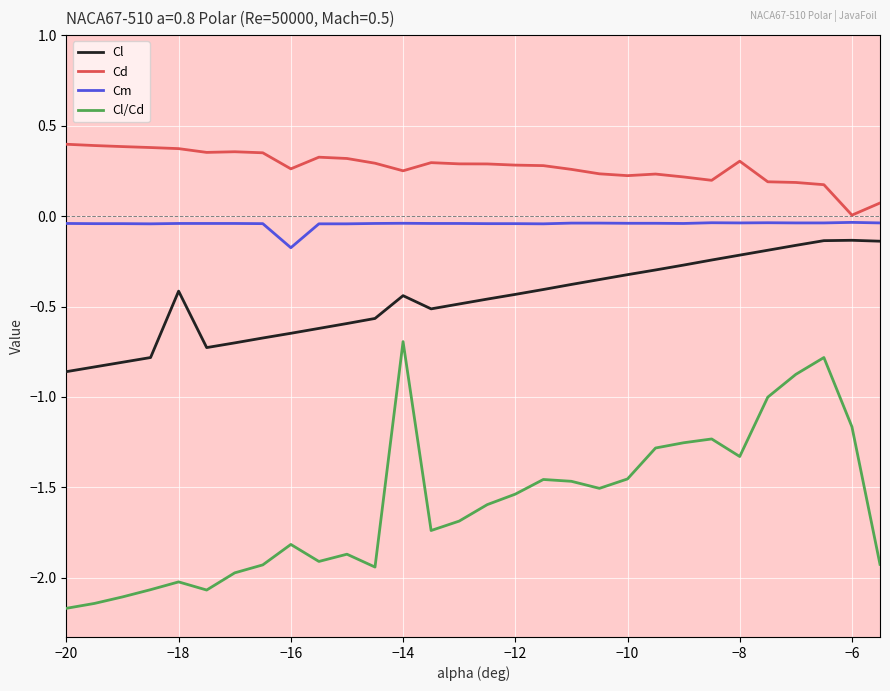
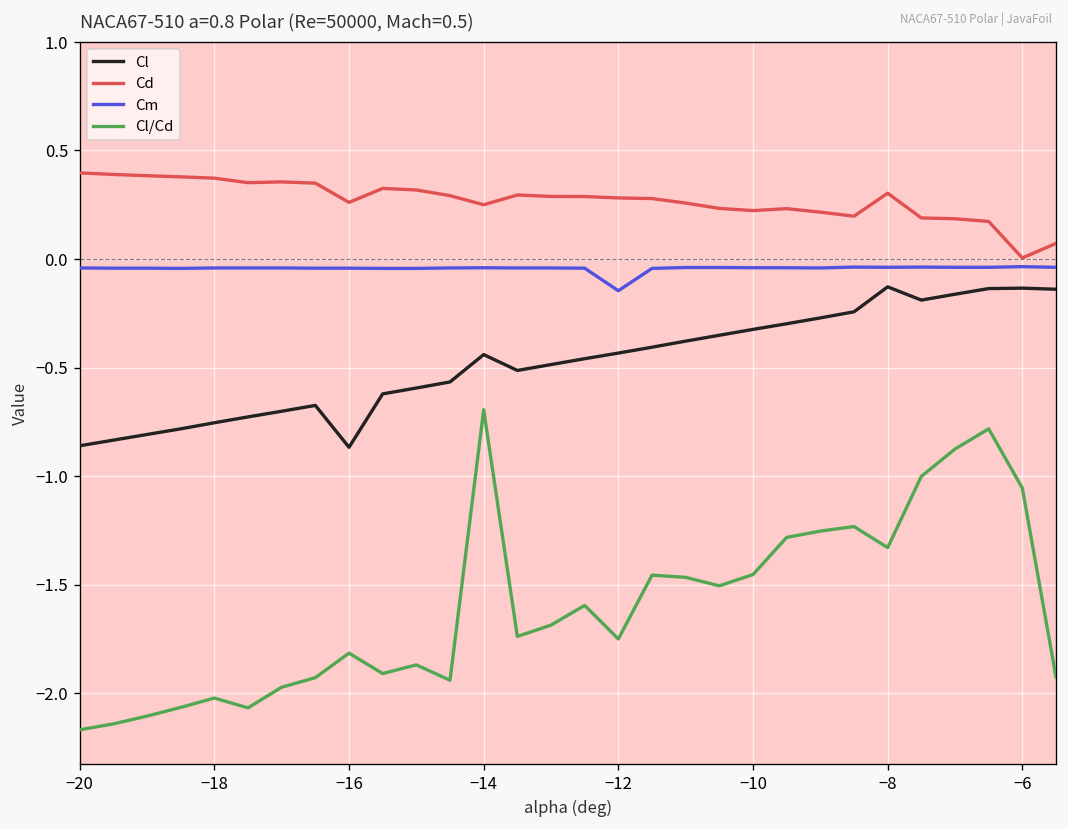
Cl, −18: -0.42 -> -0.75
Cl, −16: -0.65 -> -0.87
Cm, −16: -0.18 -> -0.04
Cm, −12: -0.04 -> -0.15
Cl/Cd, −12: -1.54 -> -1.75
Cl, −8: -0.22 -> -0.13
Cl/Cd, −6: -1.17 -> -1.06
